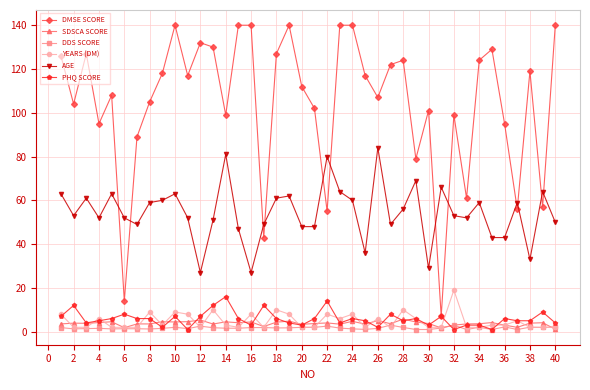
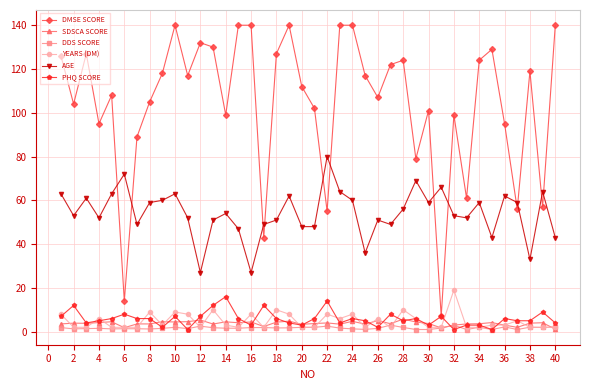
AGE, 6: 52 -> 72
AGE, 14: 81 -> 54
AGE, 18: 61 -> 51
AGE, 26: 84 -> 51
AGE, 30: 29 -> 59
AGE, 36: 43 -> 62
AGE, 40: 50 -> 43
